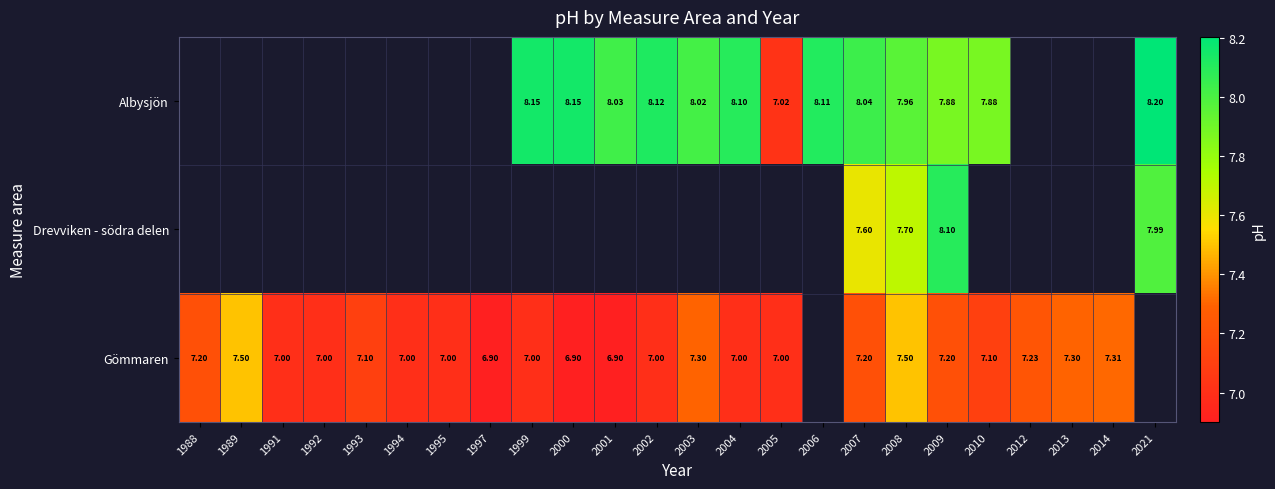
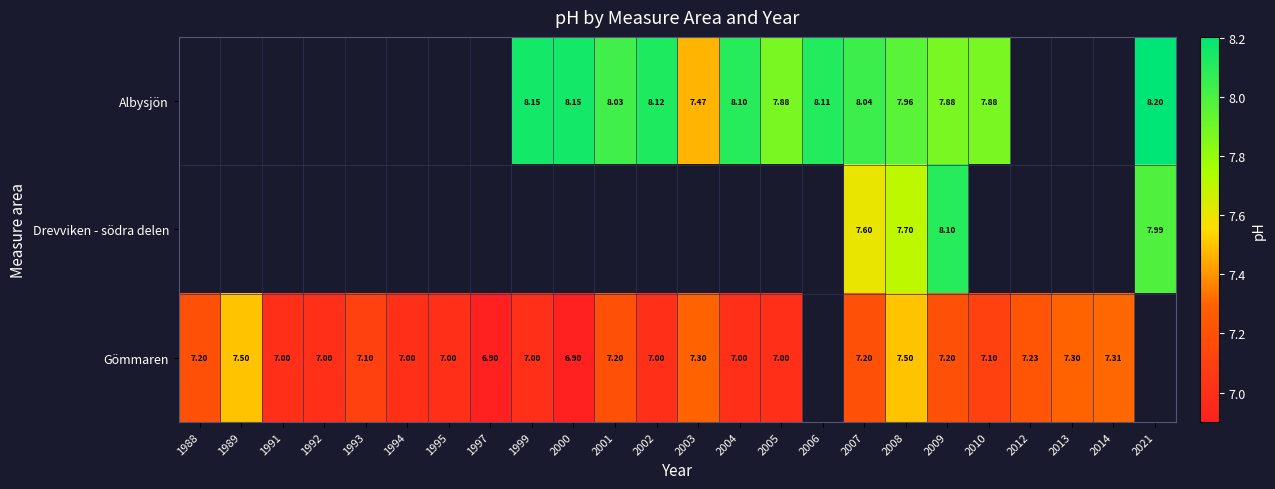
Albysjön, 2003: 8.02 -> 7.47
Albysjön, 2005: 7.02 -> 7.88
Gömmaren, 2001: 6.90 -> 7.20
